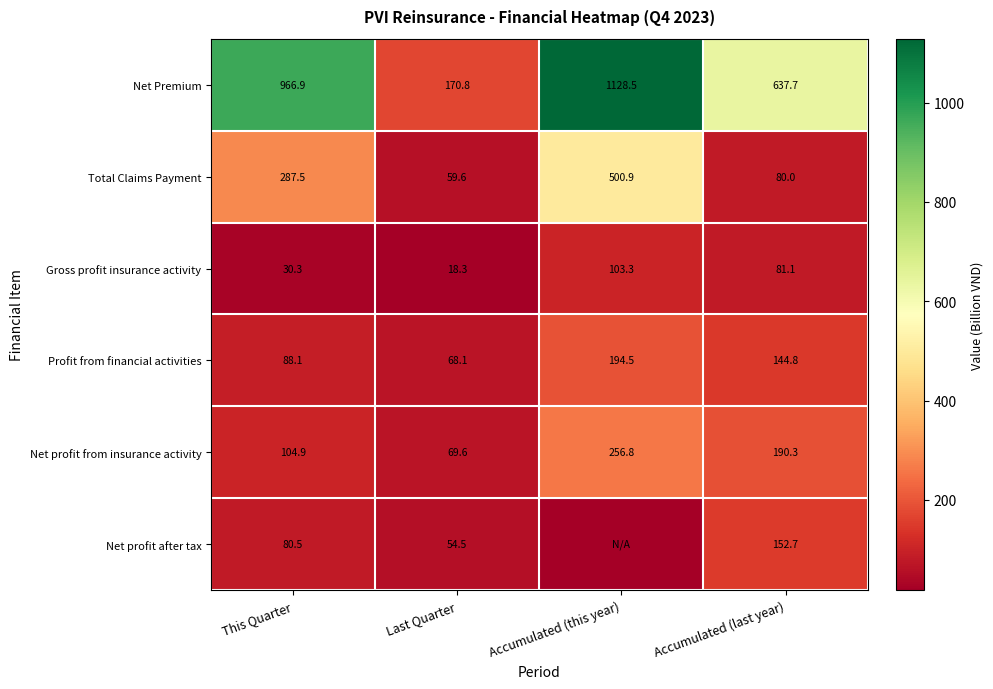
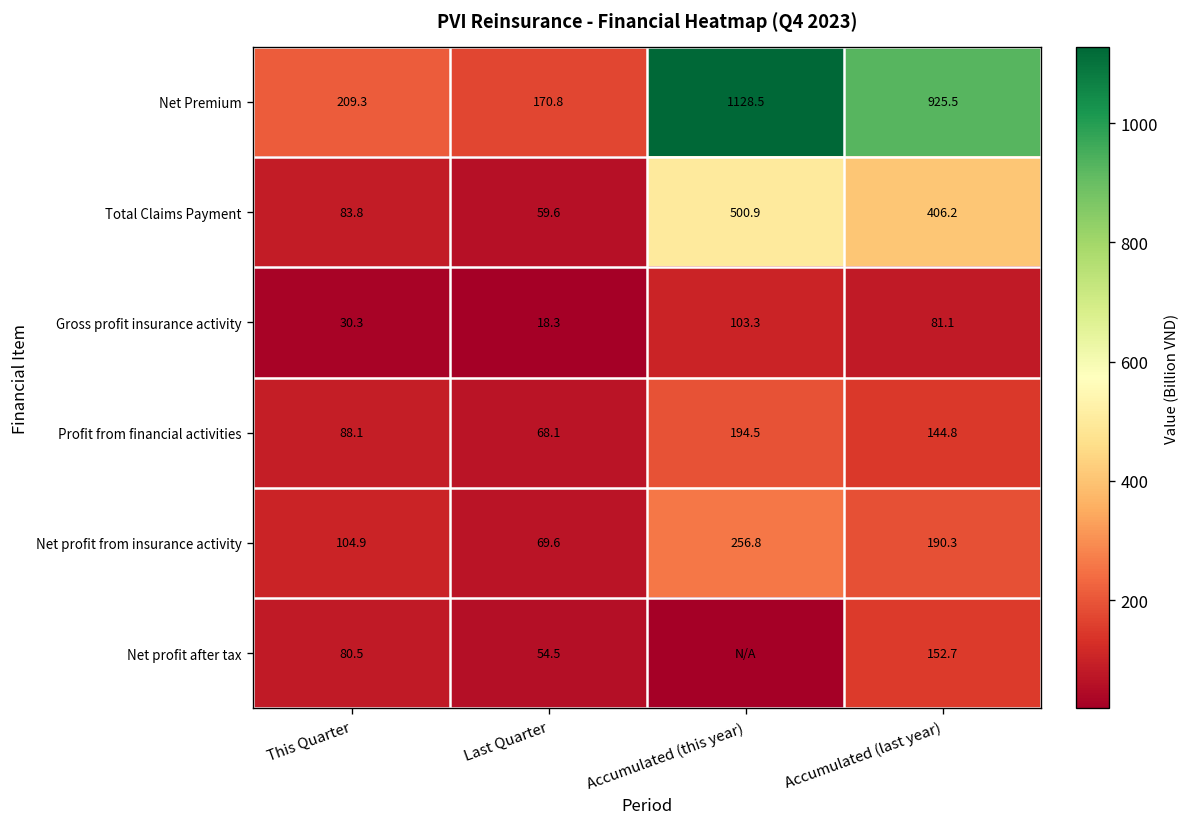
Net Premium, This Quarter: 966.9 -> 209.3
Net Premium, Accumulated (last year): 637.7 -> 925.5
Total Claims Payment, This Quarter: 287.5 -> 83.8
Total Claims Payment, Accumulated (last year): 80.0 -> 406.2
